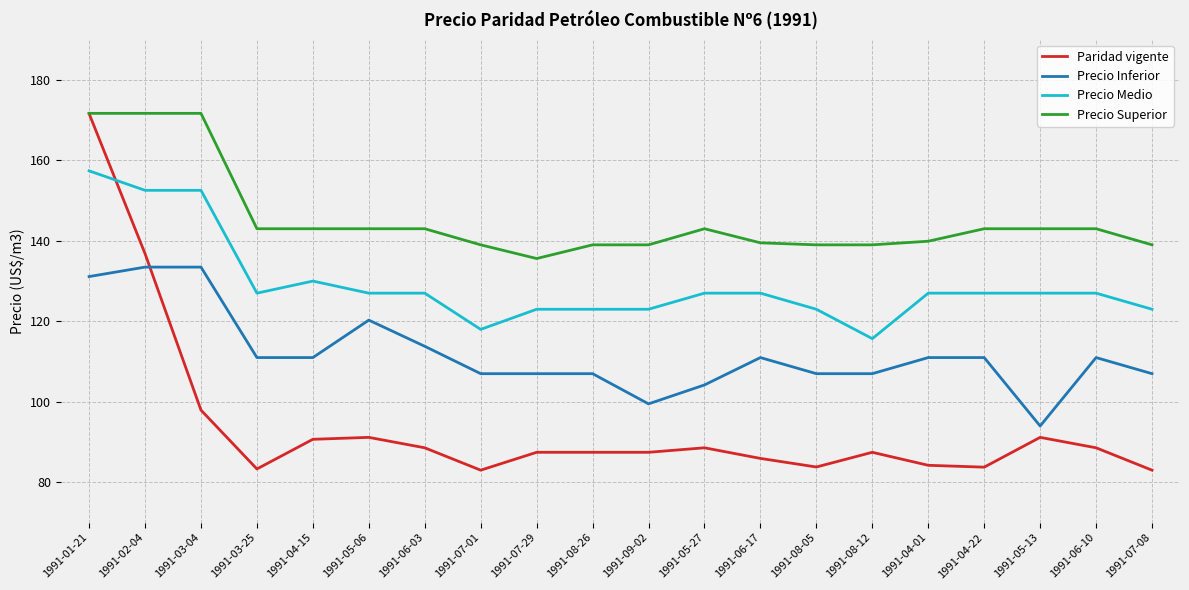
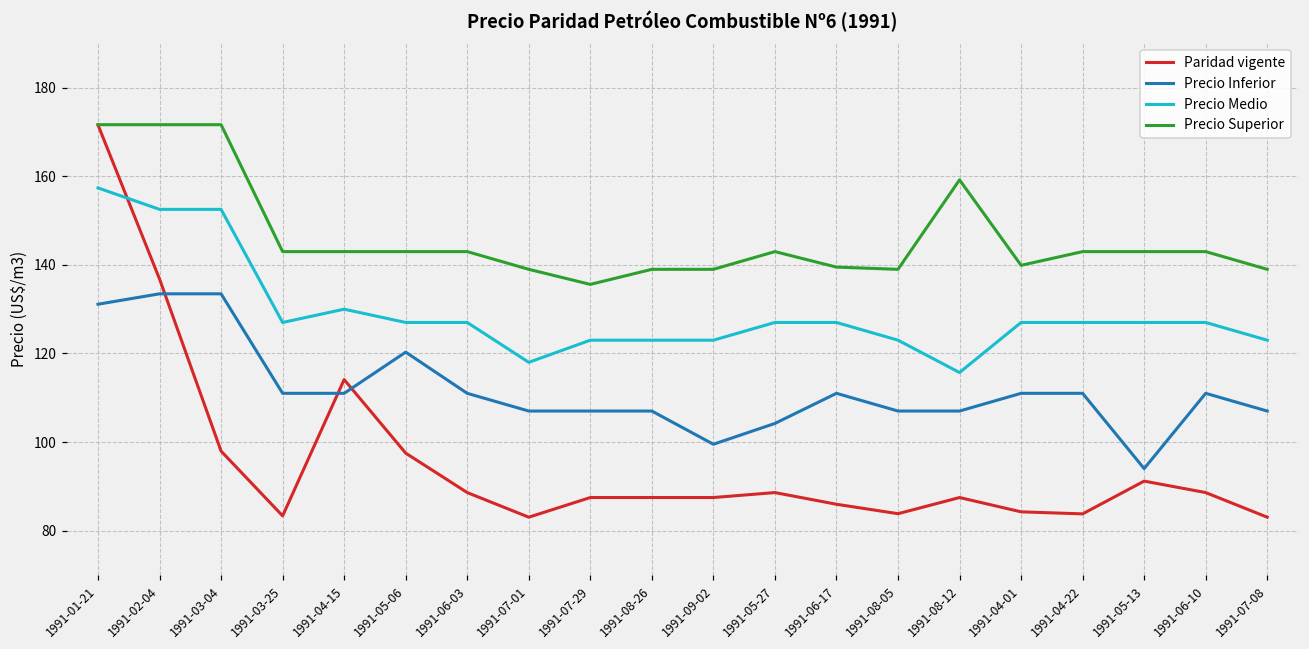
Paridad vigente, 1991-04-15: 91 -> 114
Paridad vigente, 1991-05-06: 91 -> 98
Precio Inferior, 1991-06-03: 114 -> 111
Precio Superior, 1991-08-12: 139 -> 159
